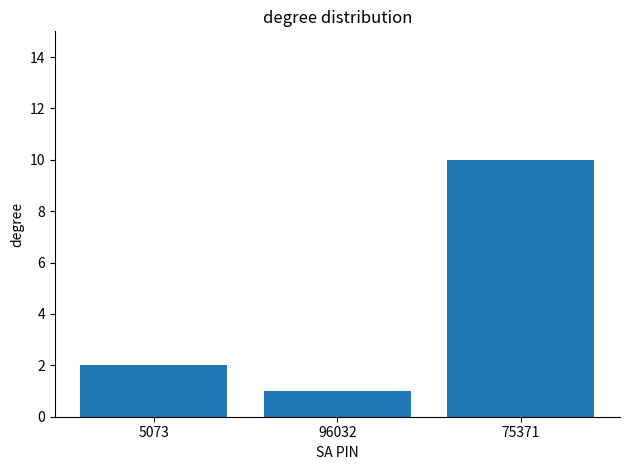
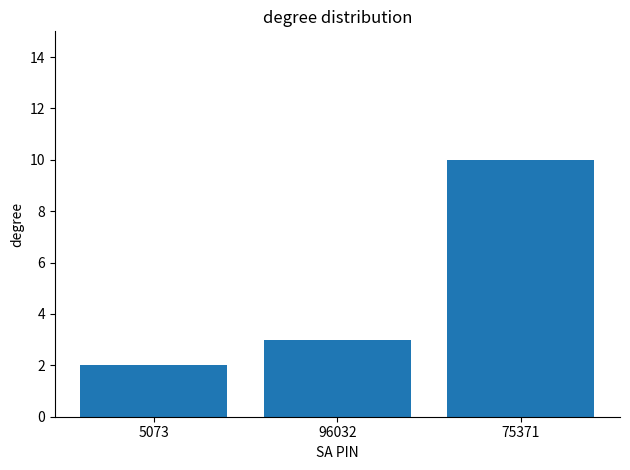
96032: 1 -> 3
